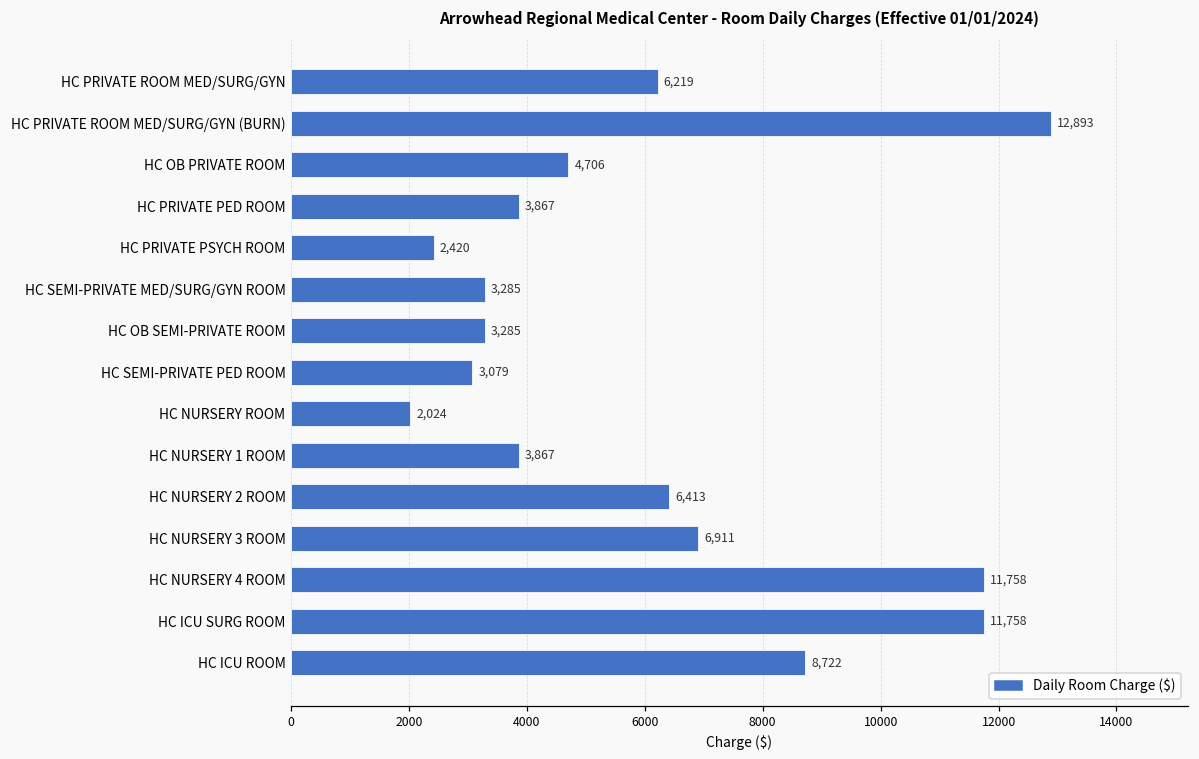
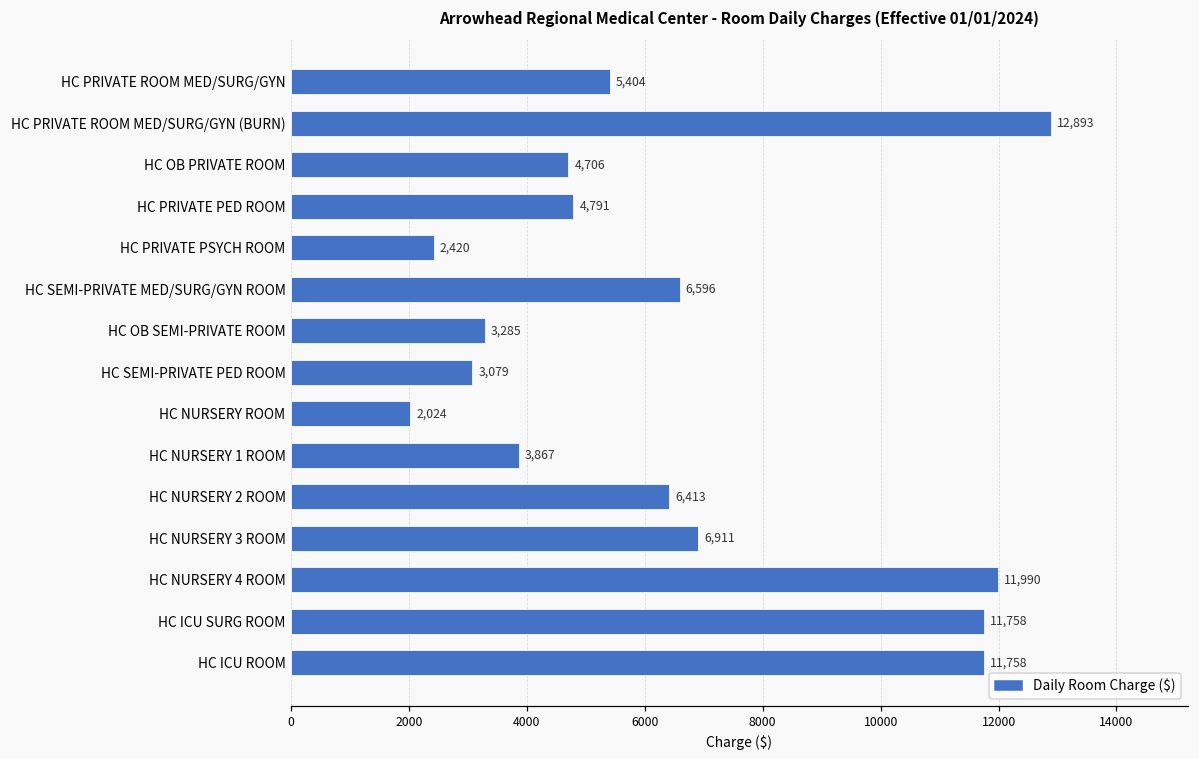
HC PRIVATE ROOM MED/SURG/GYN: 6,219 -> 5,404
HC PRIVATE PED ROOM: 3,867 -> 4,791
HC SEMI-PRIVATE MED/SURG/GYN ROOM: 3,285 -> 6,596
HC NURSERY 4 ROOM: 11,758 -> 11,990
HC ICU ROOM: 8,722 -> 11,758
